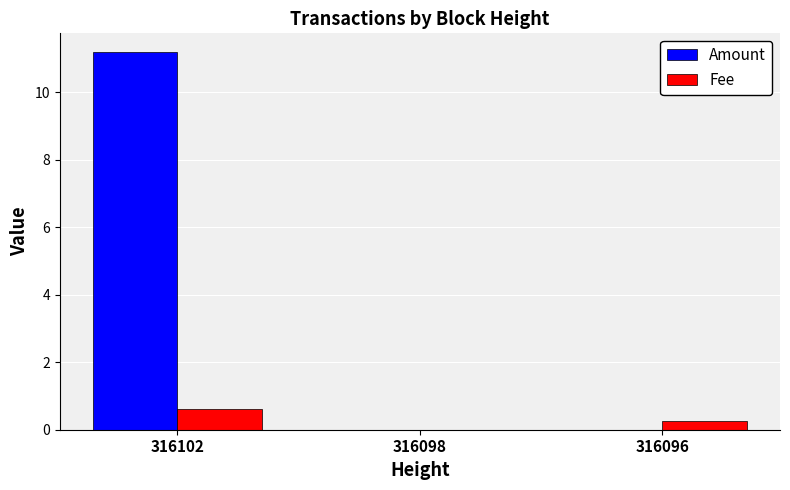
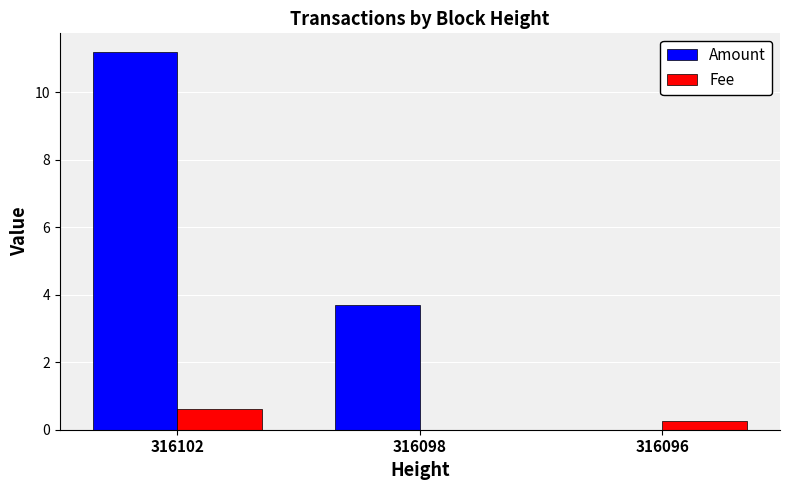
Amount, 316098: 0.0 -> 3.7
